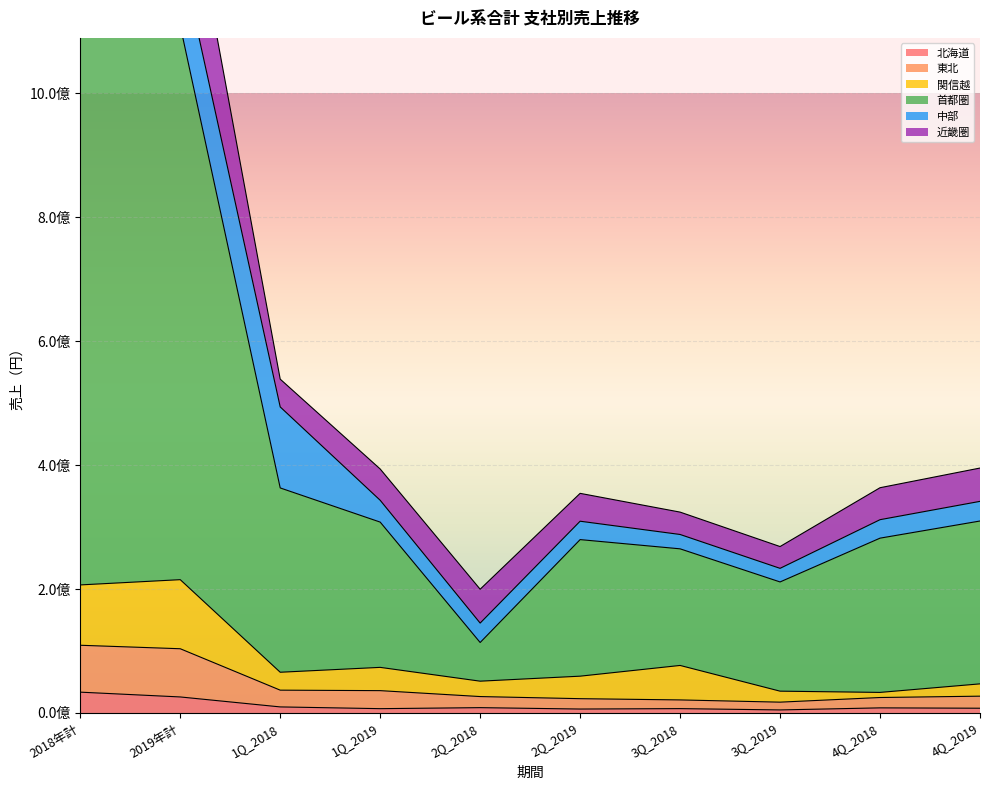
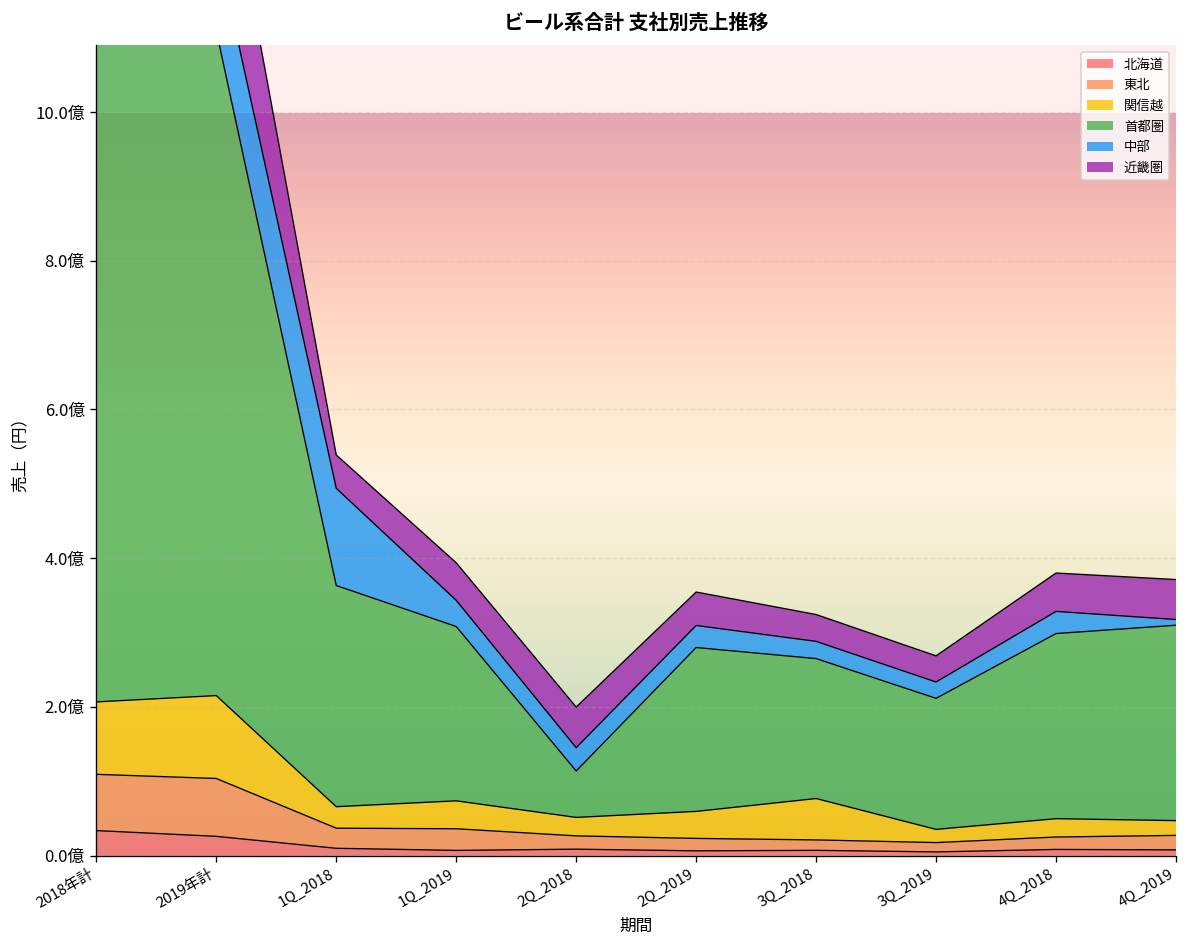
関信越, 4Q_2018: 0.1億 -> 0.2億
中部, 4Q_2019: 0.3億 -> 0.1億
